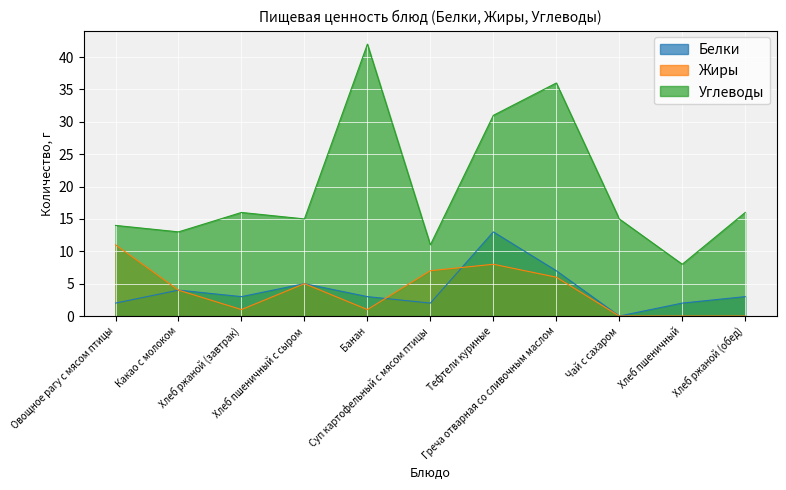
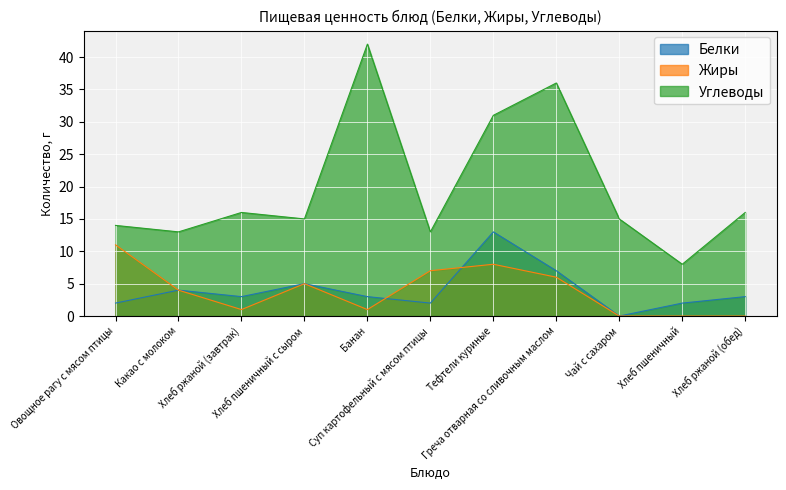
Углеводы, Суп картофельный с мясом птицы: 11 -> 13
